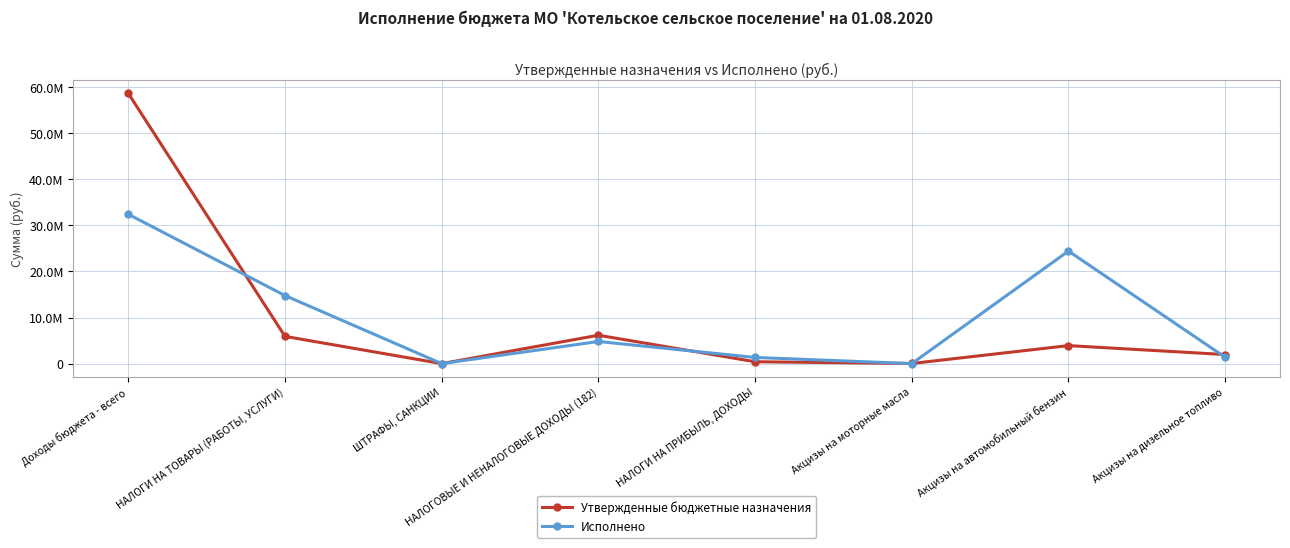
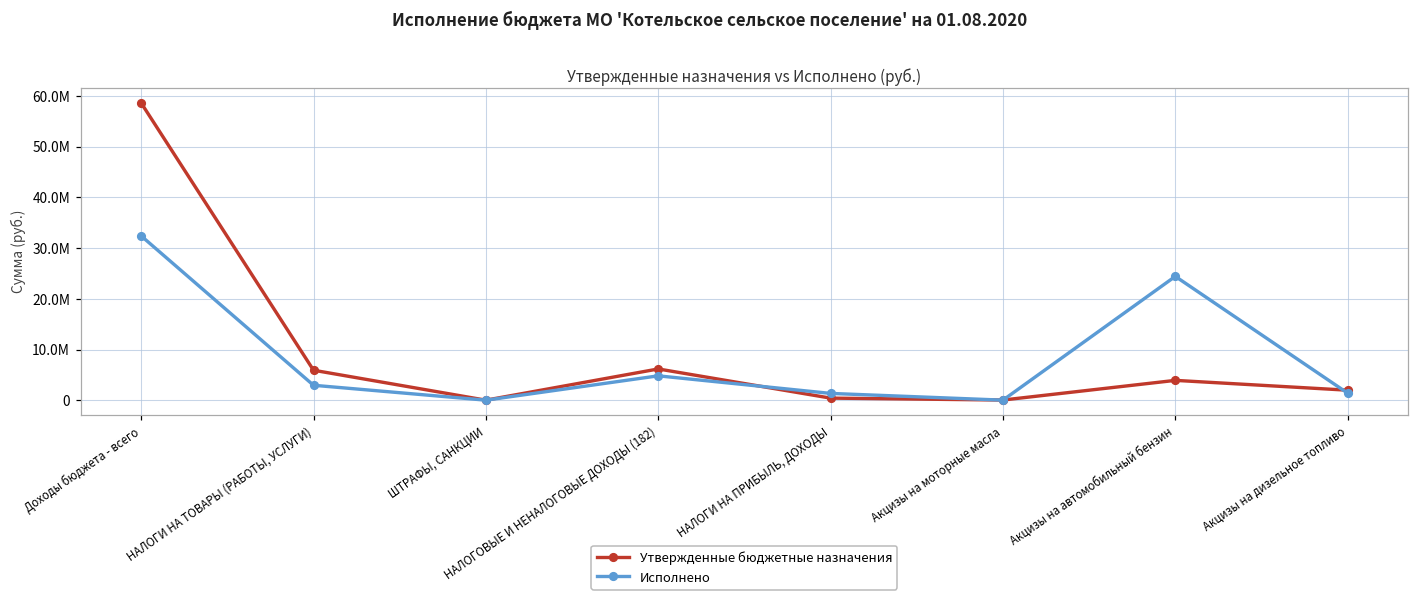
Исполнено, НАЛОГИ НА ТОВАРЫ (РАБОТЫ, УСЛУГИ): 15М -> 3М
